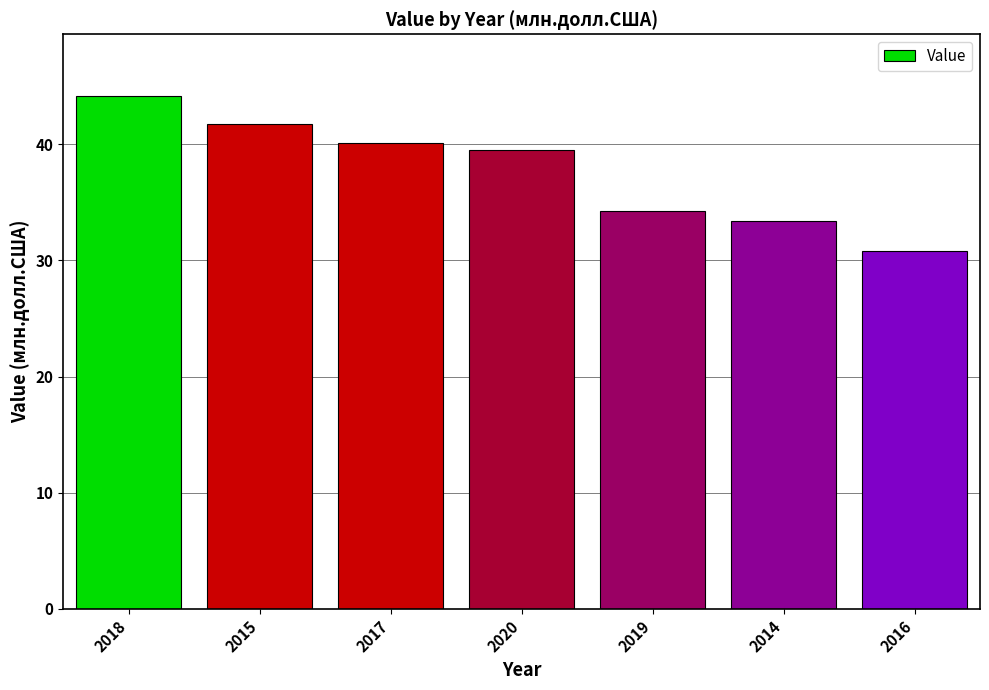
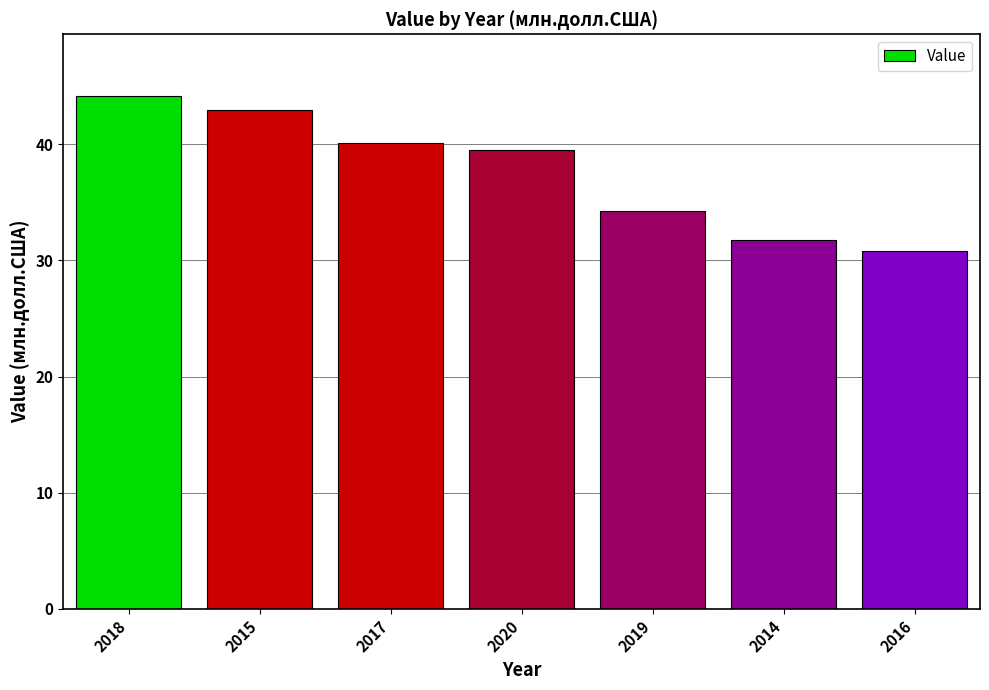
2015: 41.7 -> 42.9
2014: 33.4 -> 31.8
